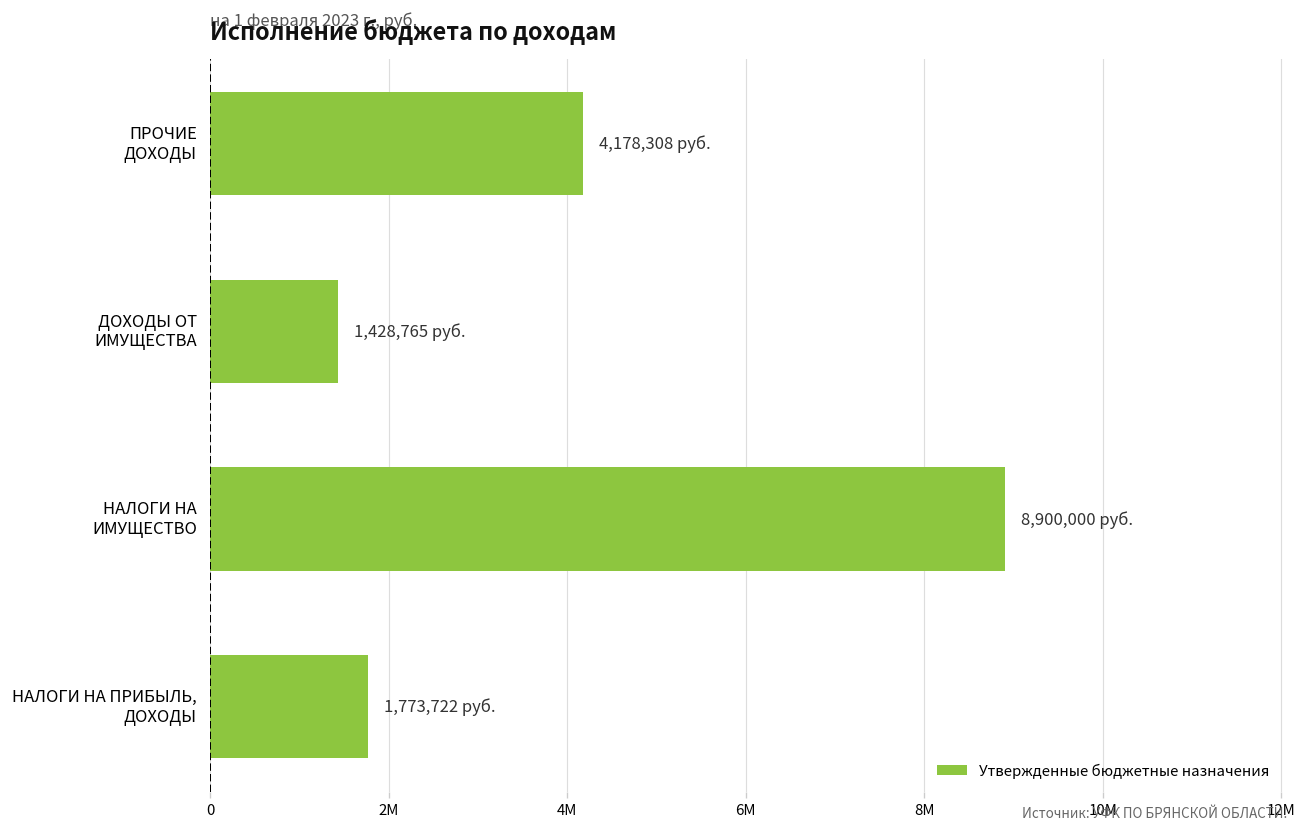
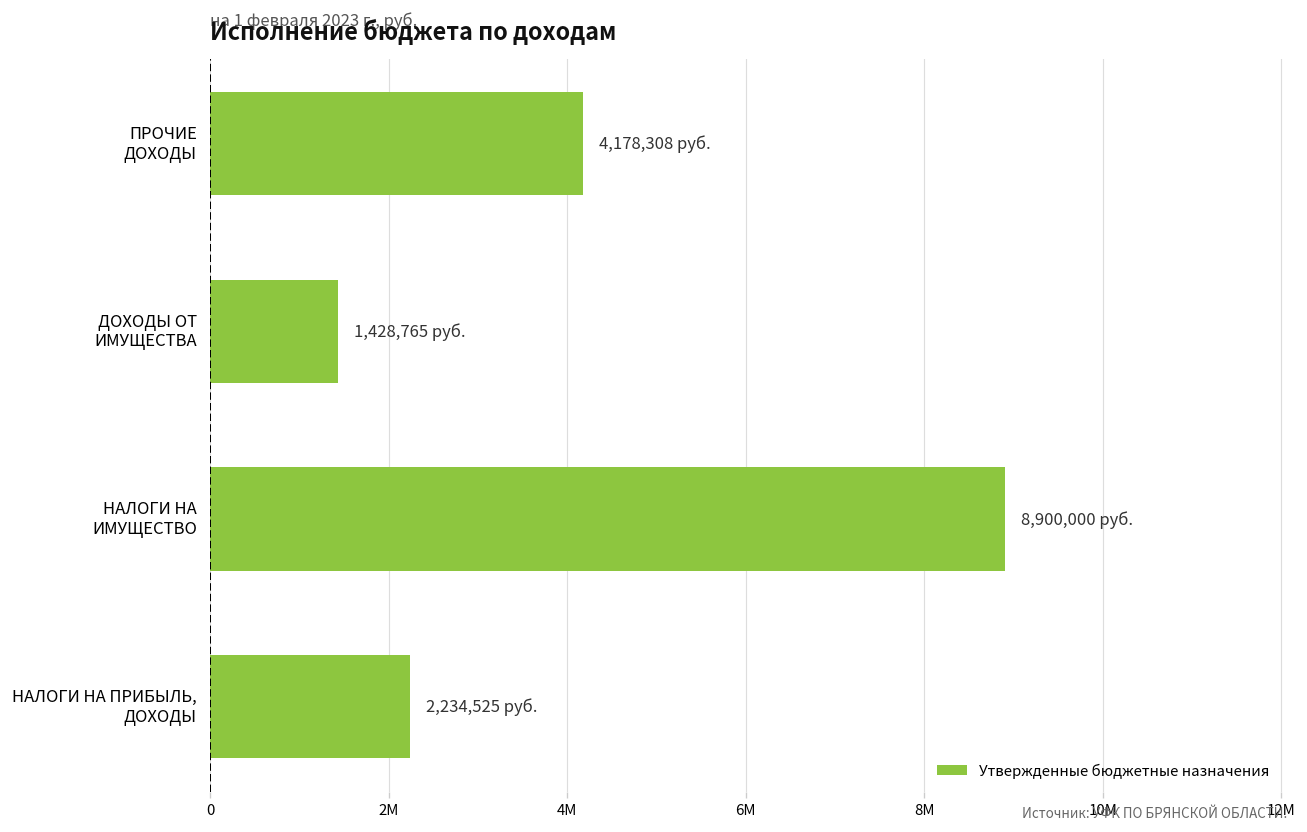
НАЛОГИ НА ПРИБЫЛЬ, ДОХОДЫ: 1,773,722 -> 2,234,525
